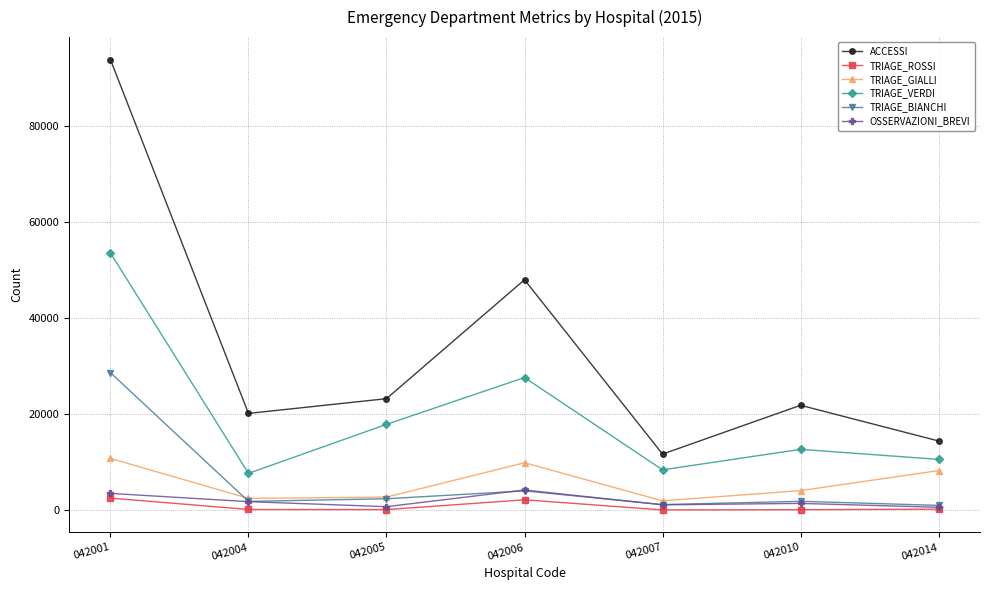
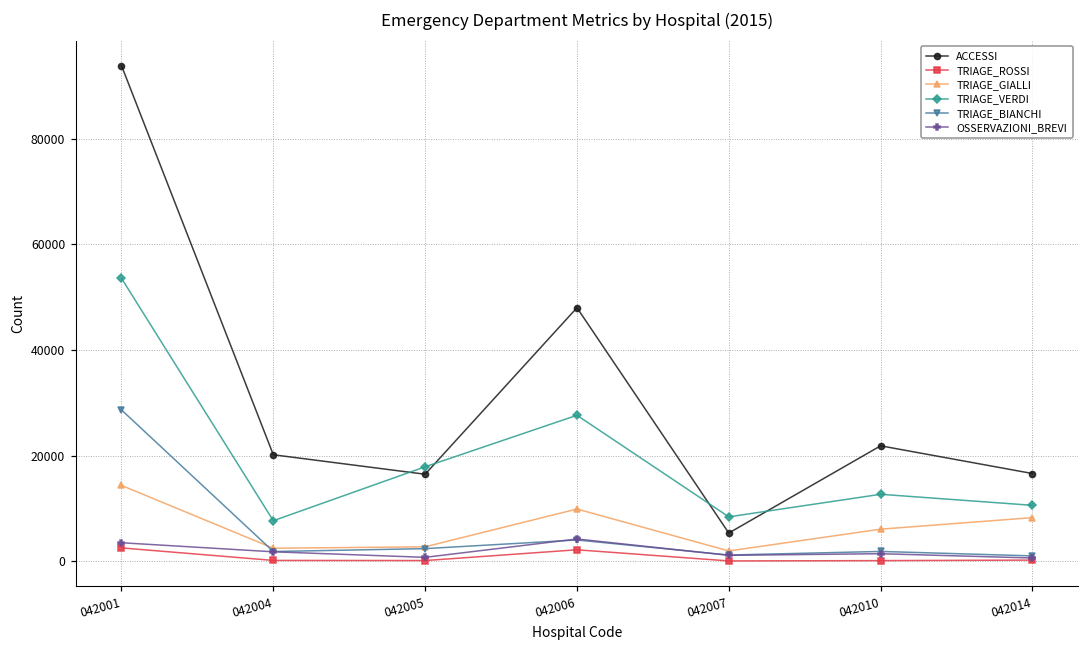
TRIAGE_GIALLI, 042001: 11000 -> 14000
ACCESSI, 042005: 23000 -> 16000
ACCESSI, 042007: 12000 -> 5000
TRIAGE_GIALLI, 042010: 4000 -> 6000
ACCESSI, 042014: 14000 -> 17000
